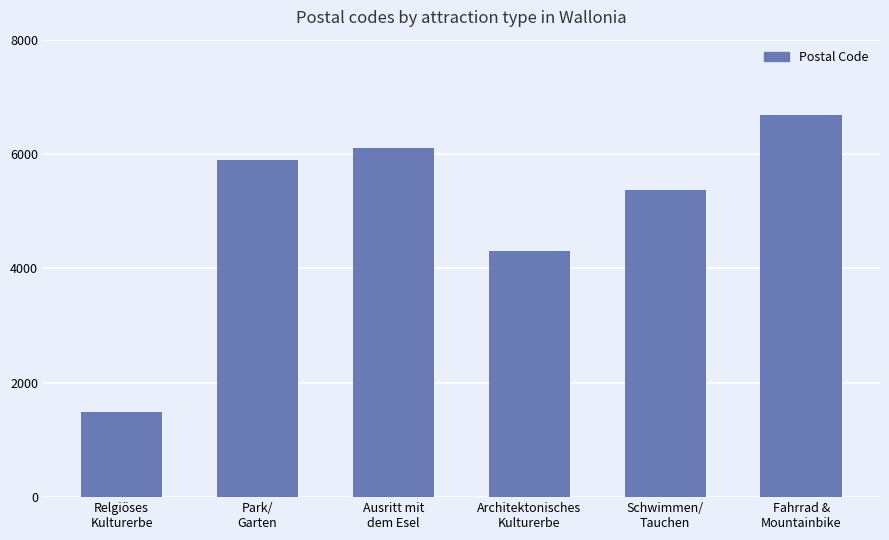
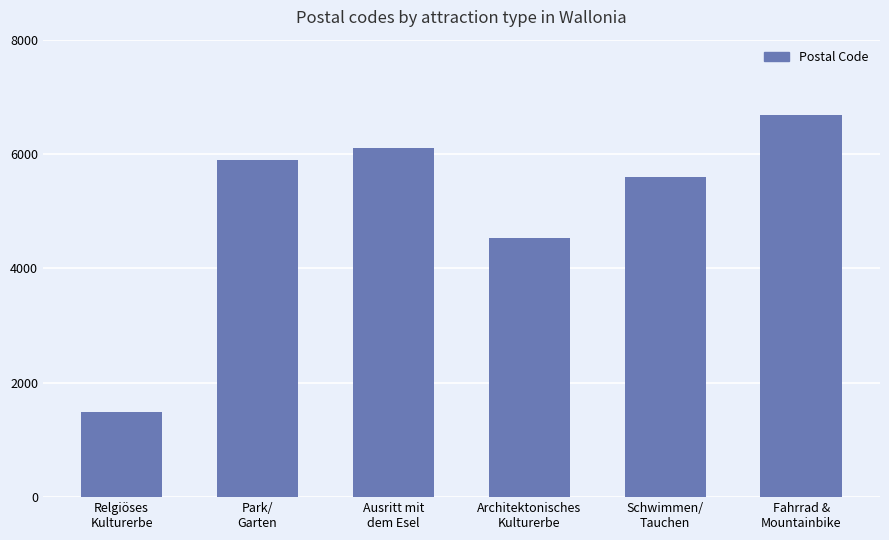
Architektonisches Kulturerbe: 4300 -> 4500
Schwimmen/ Tauchen: 5400 -> 5600
